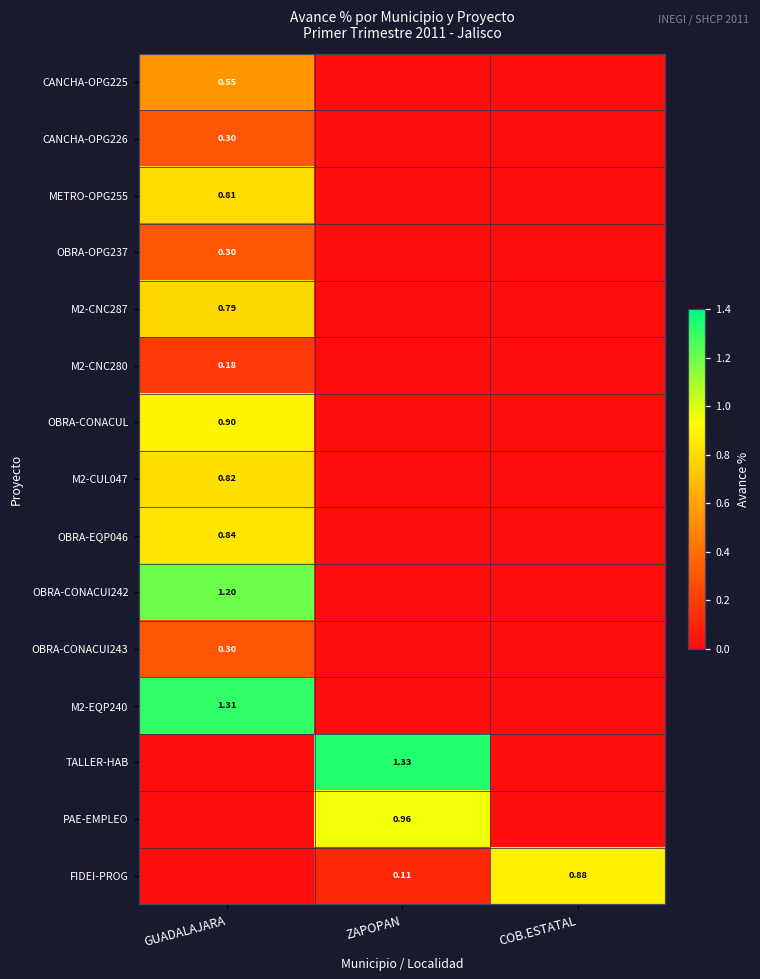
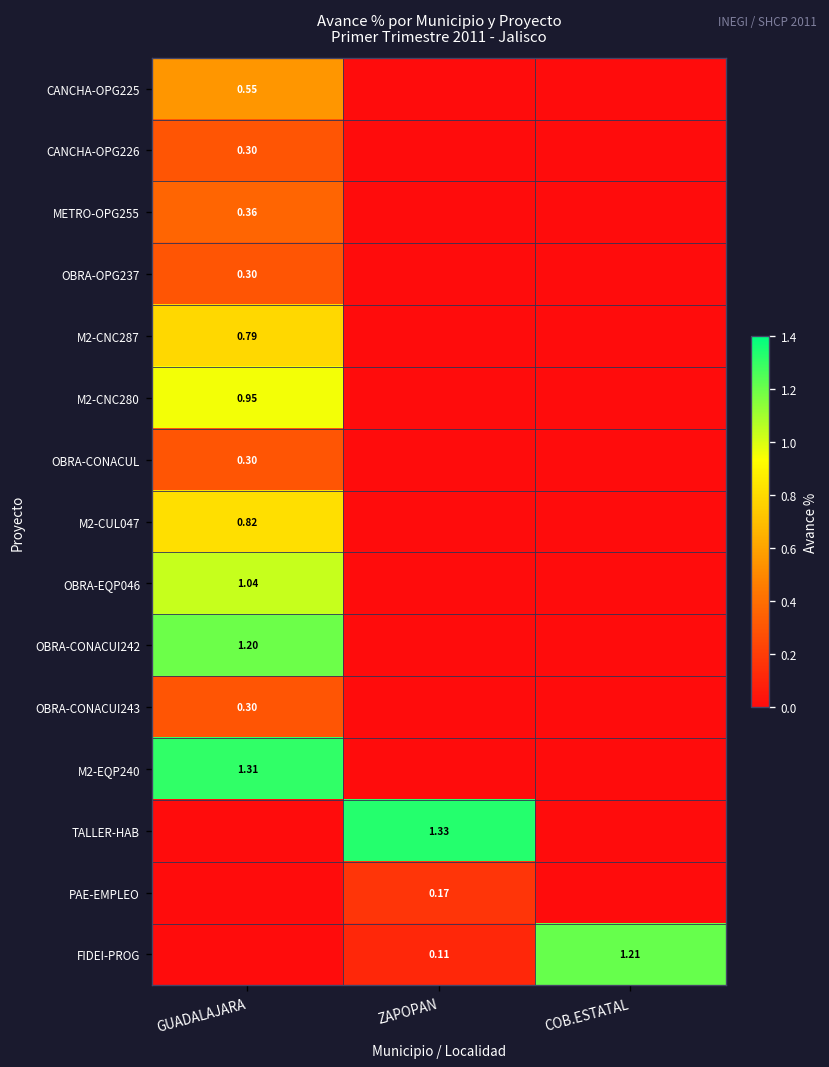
METRO-OPG255, GUADALAJARA: 0.81 -> 0.36
M2-CNC280, GUADALAJARA: 0.18 -> 0.95
OBRA-CONACUL, GUADALAJARA: 0.90 -> 0.30
OBRA-EQP046, GUADALAJARA: 0.84 -> 1.04
PAE-EMPLEO, ZAPOPAN: 0.96 -> 0.17
FIDEI-PROG, COB.ESTATAL: 0.88 -> 1.21
